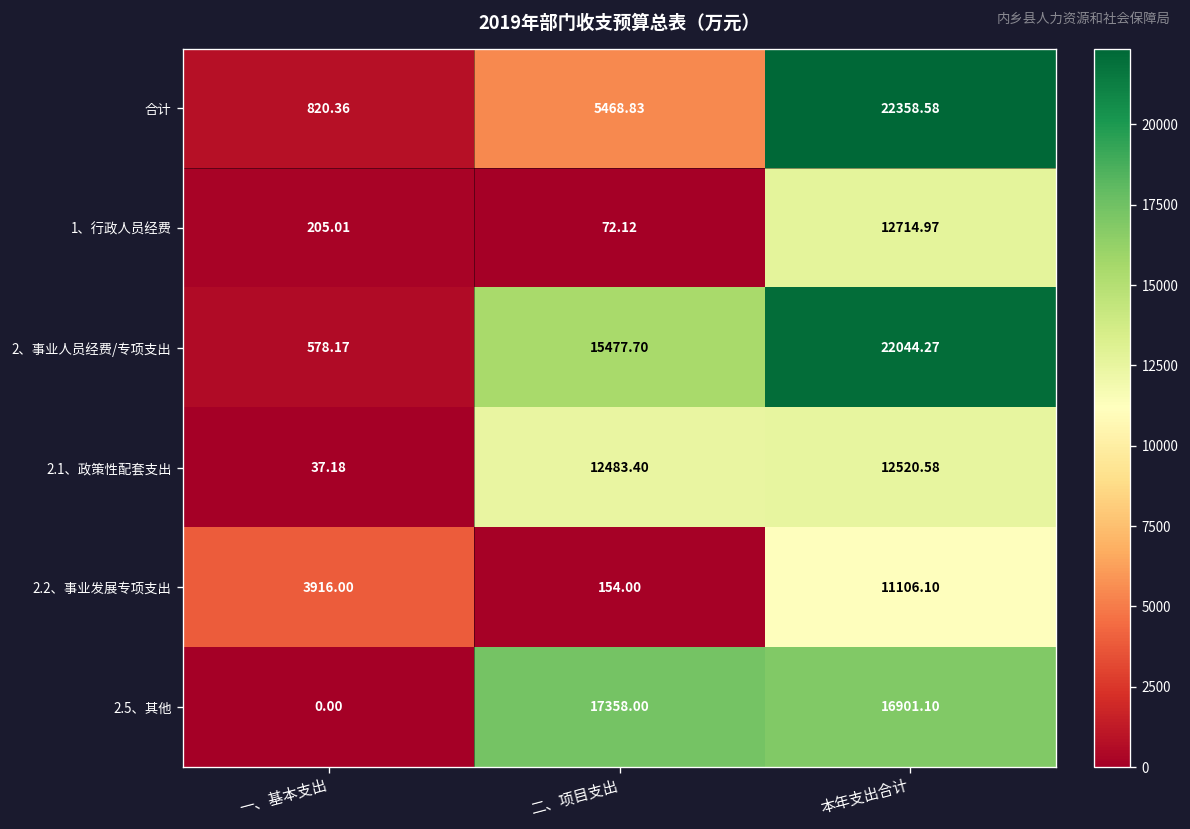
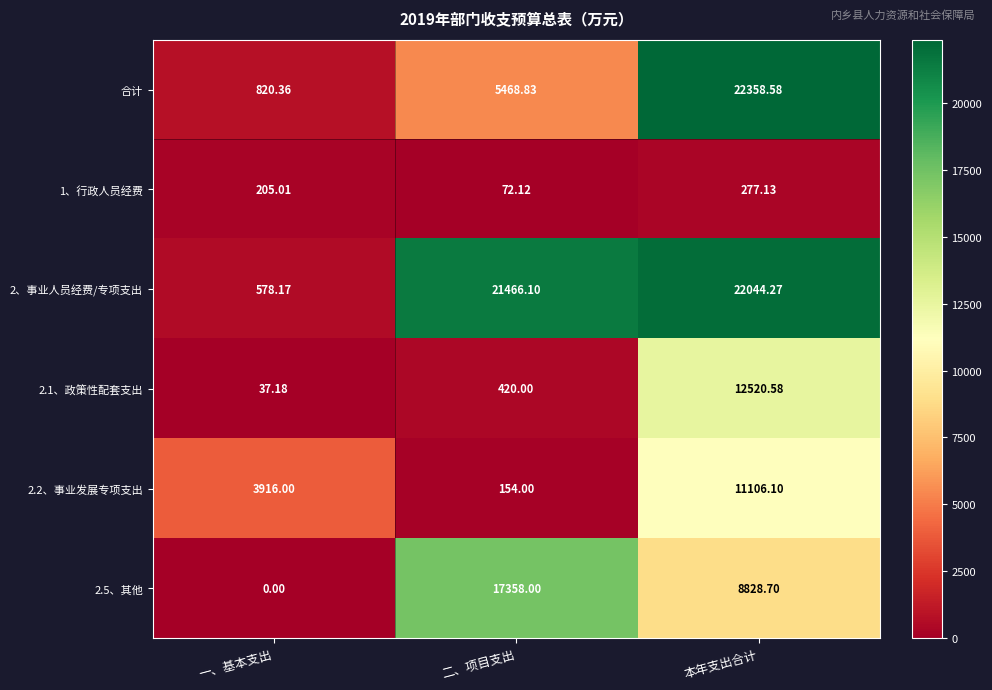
1、行政人员经费, 本年支出合计: 12714.97 -> 277.13
2、事业人员经费/专项支出, 二、项目支出: 15477.70 -> 21466.10
2.1、政策性配套支出, 二、项目支出: 12483.40 -> 420.00
2.5、其他, 本年支出合计: 16901.10 -> 8828.70
